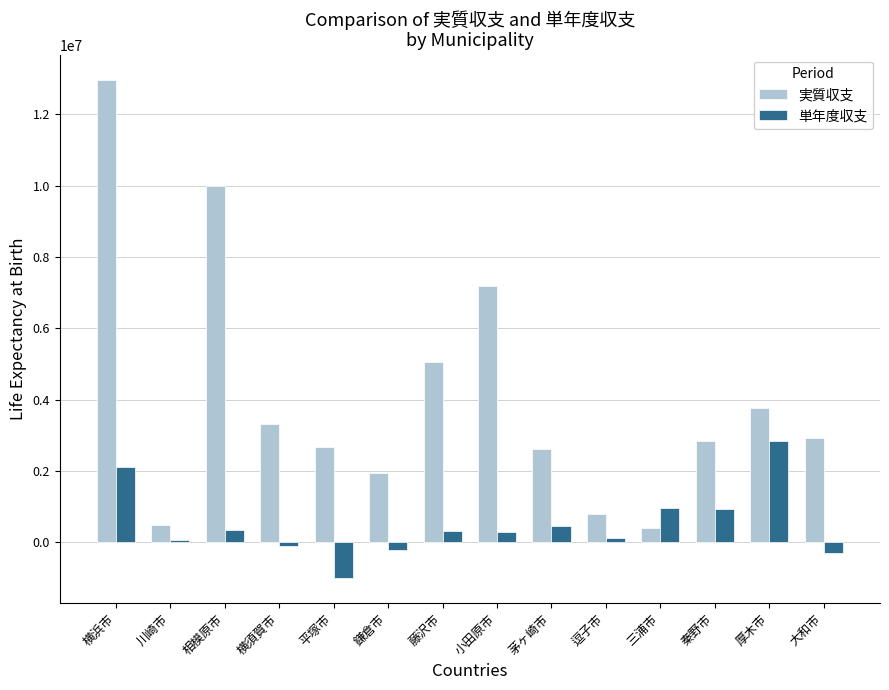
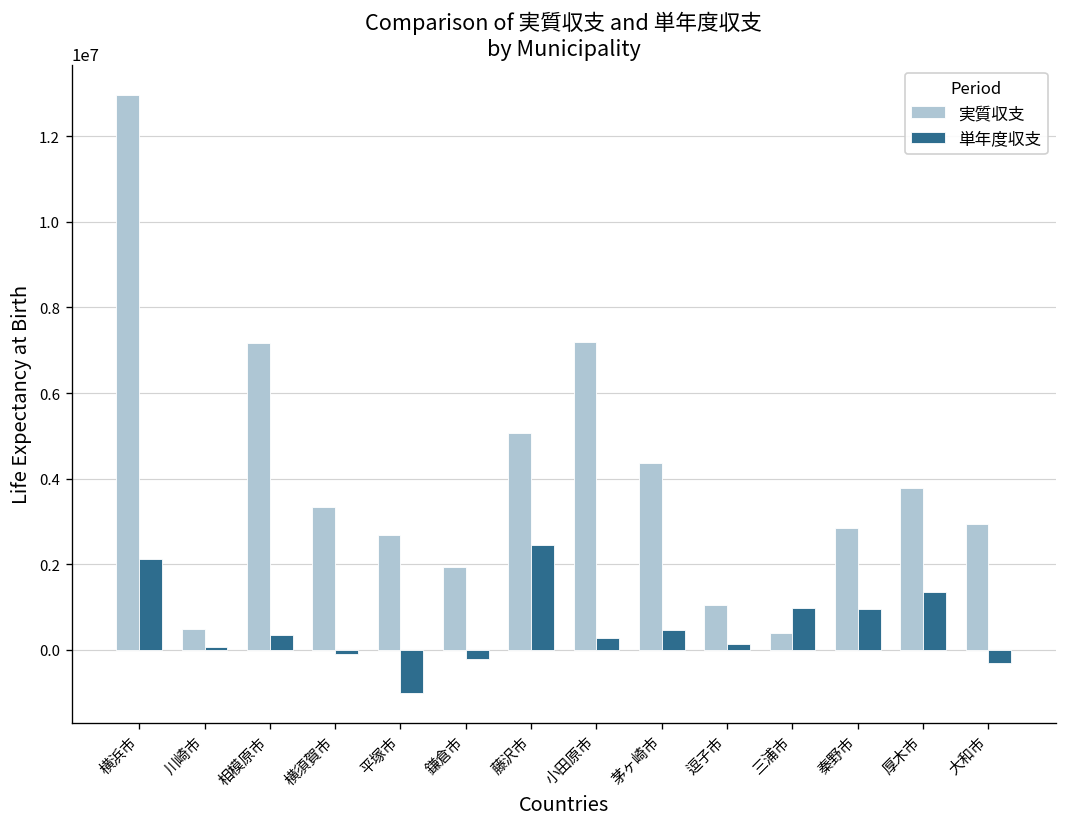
実質収支, 相模原市: 10000000 -> 7200000
単年度収支, 藤沢市: 300000 -> 2400000
実質収支, 茅ヶ崎市: 2600000 -> 4400000
実質収支, 逗子市: 800000 -> 1100000
単年度収支, 厚木市: 2800000 -> 1400000
